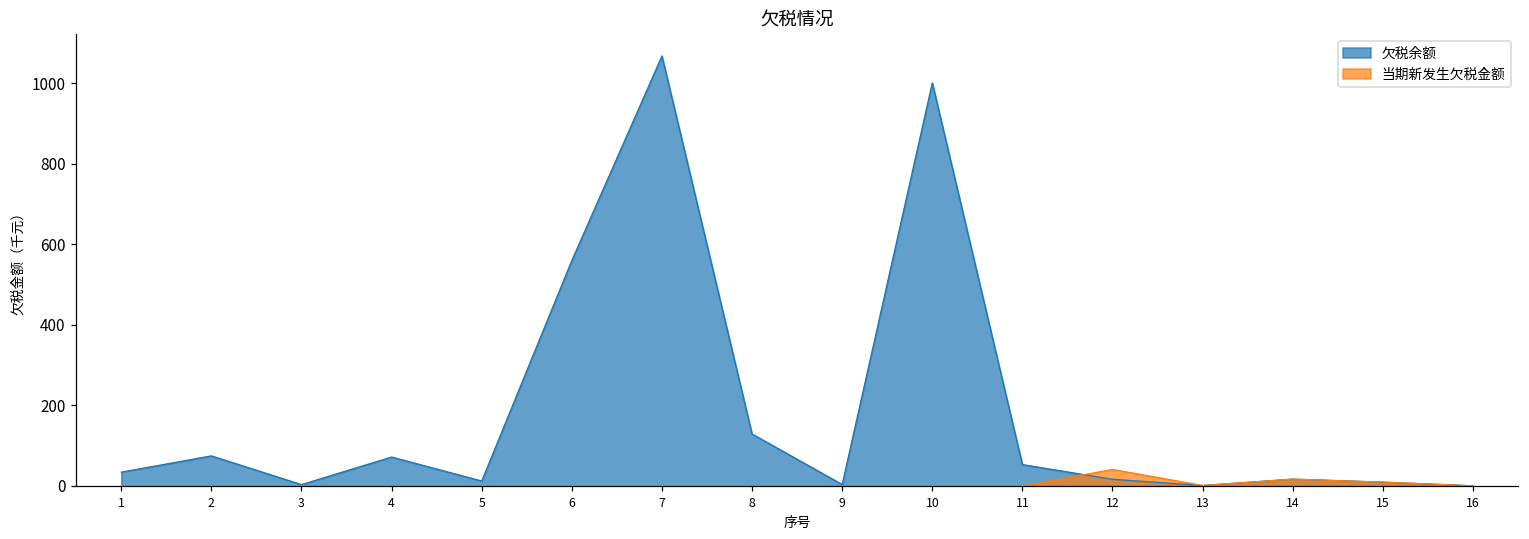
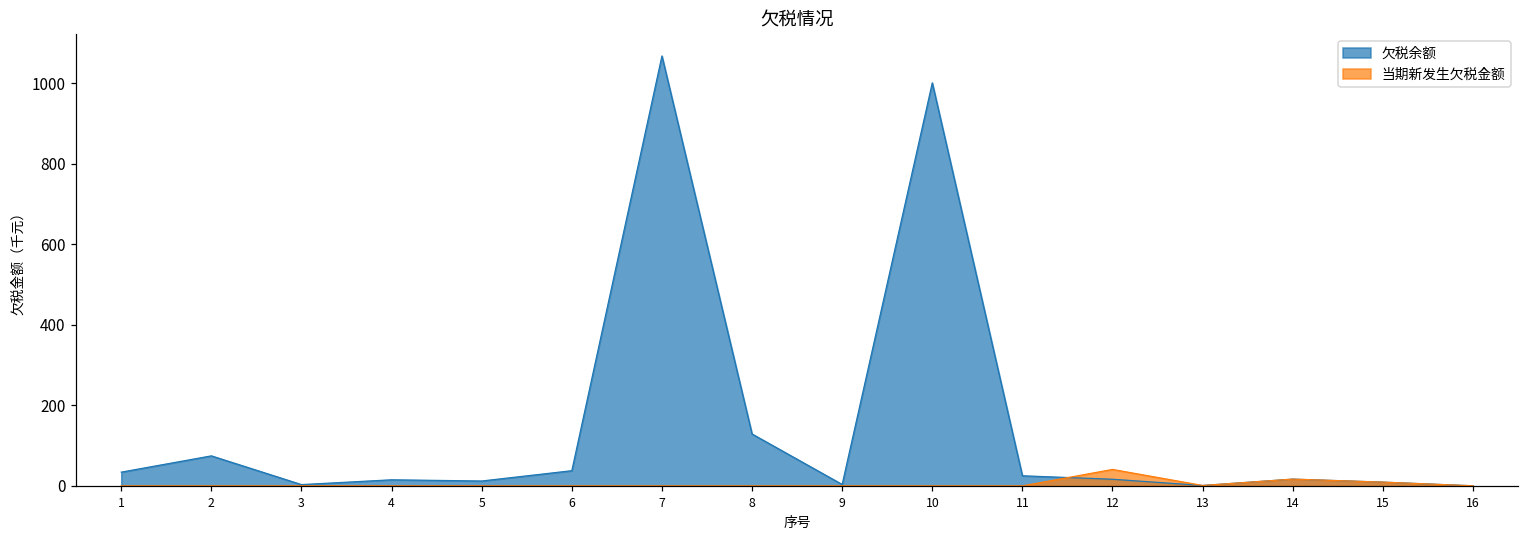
欠税余额, 4: 70 -> 20
欠税余额, 6: 560 -> 40
欠税余额, 11: 50 -> 30
